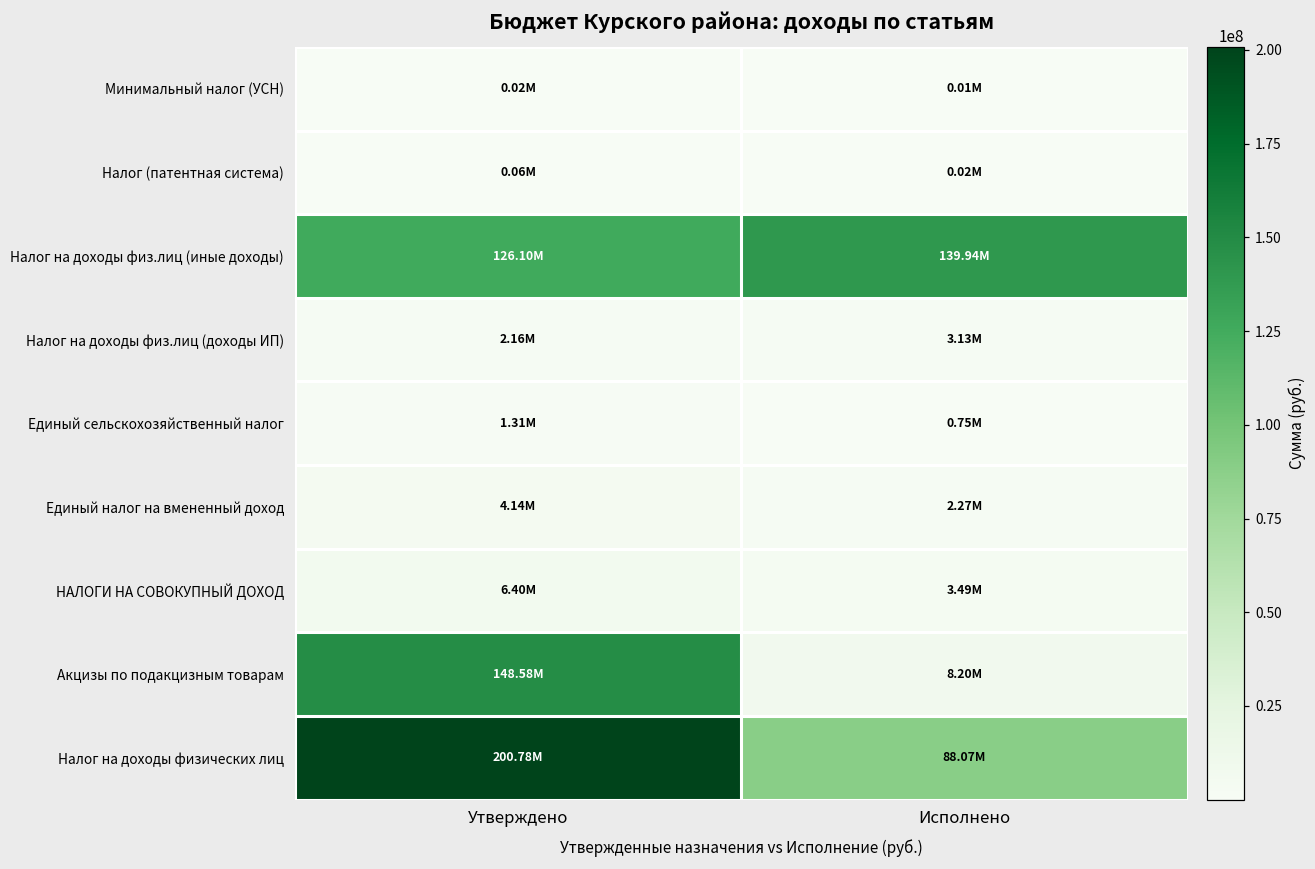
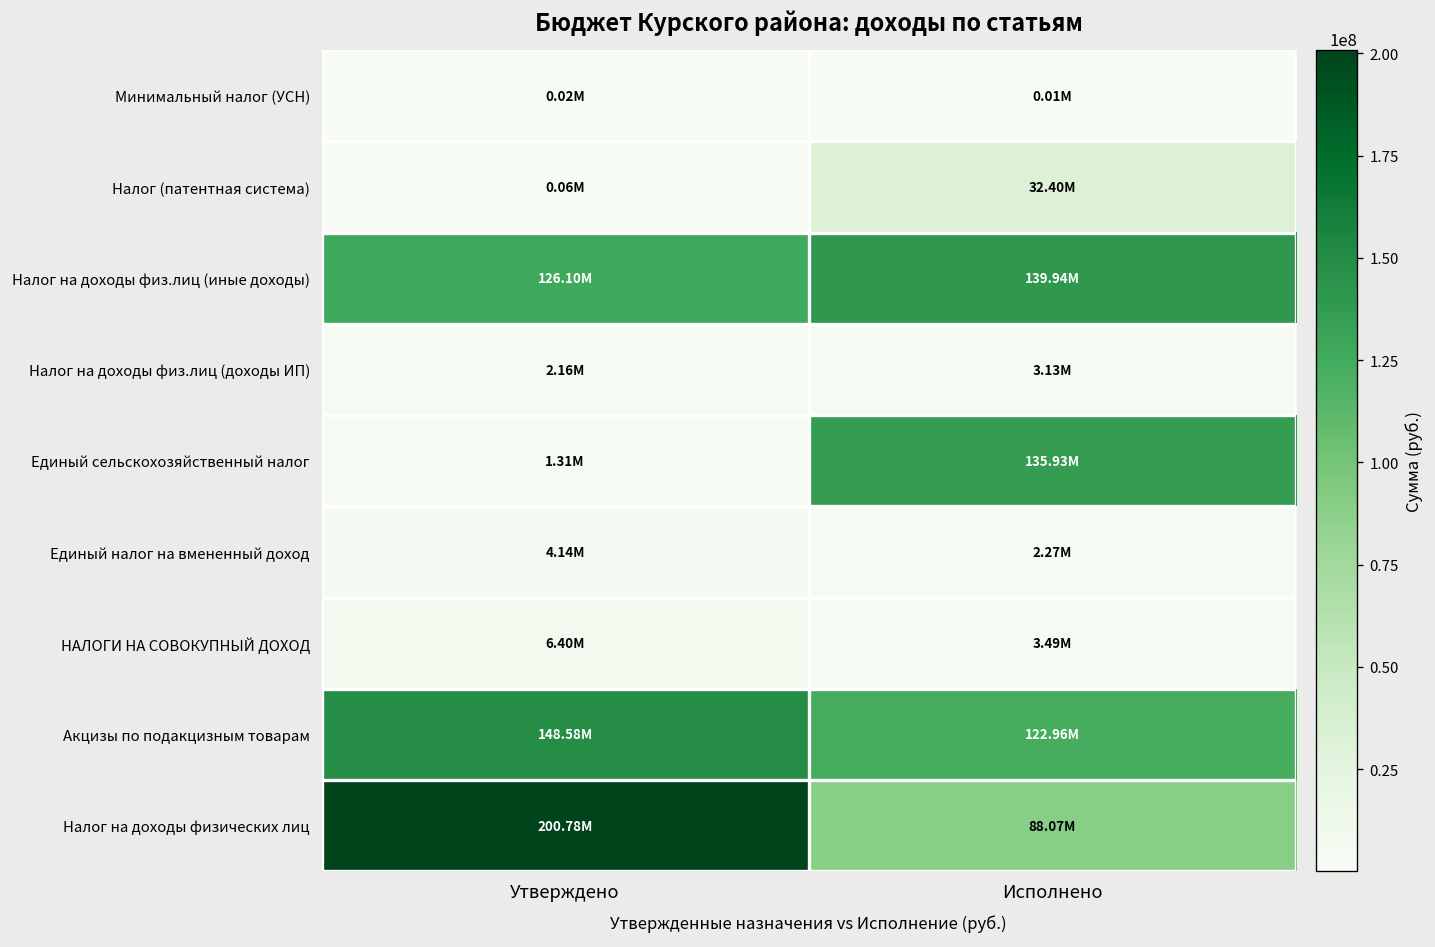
Налог (патентная система), Исполнено: 0.02M -> 32.40M
Единый сельскохозяйственный налог, Исполнено: 0.75M -> 135.93M
Акцизы по подакцизным товарам, Исполнено: 8.20M -> 122.96M
